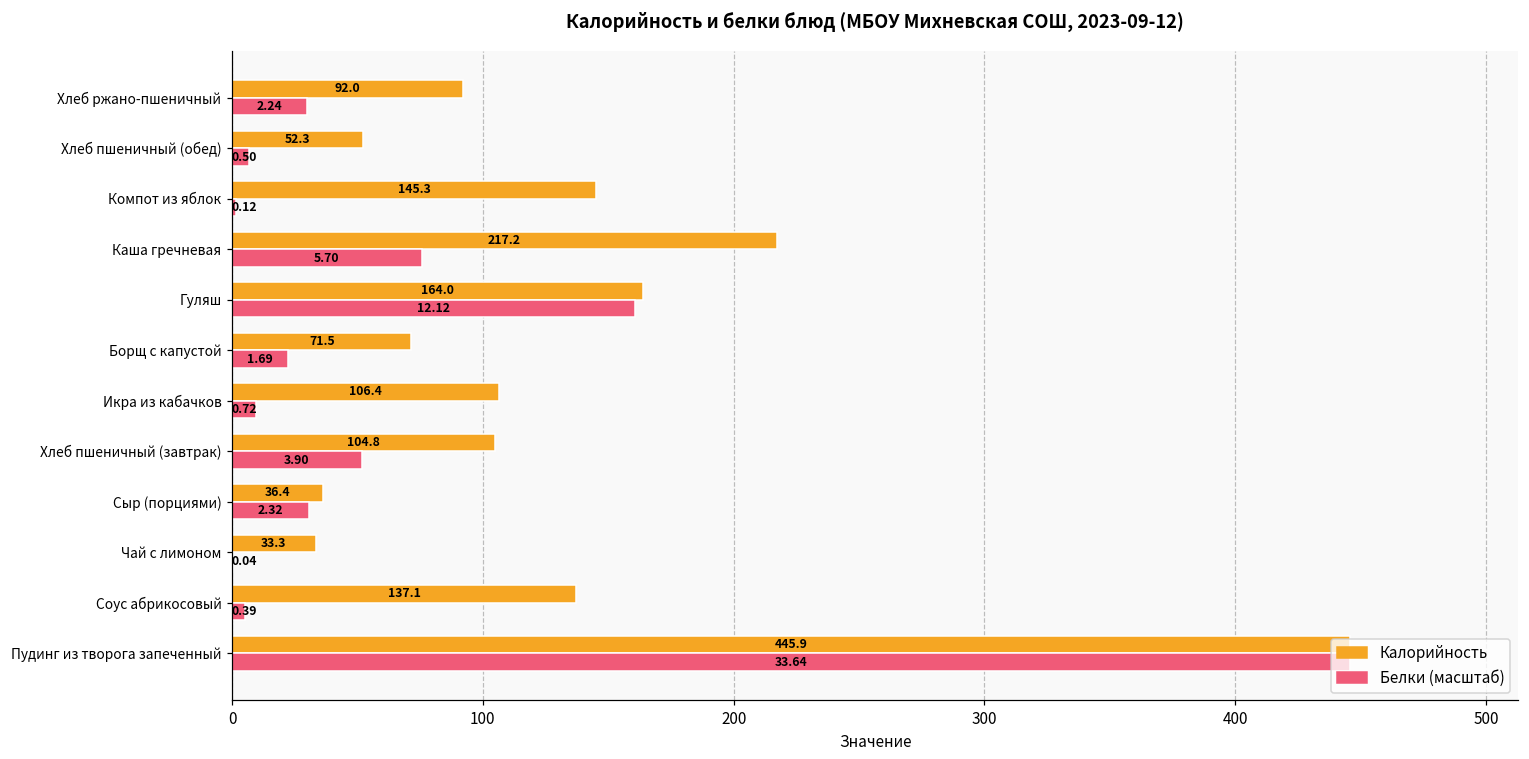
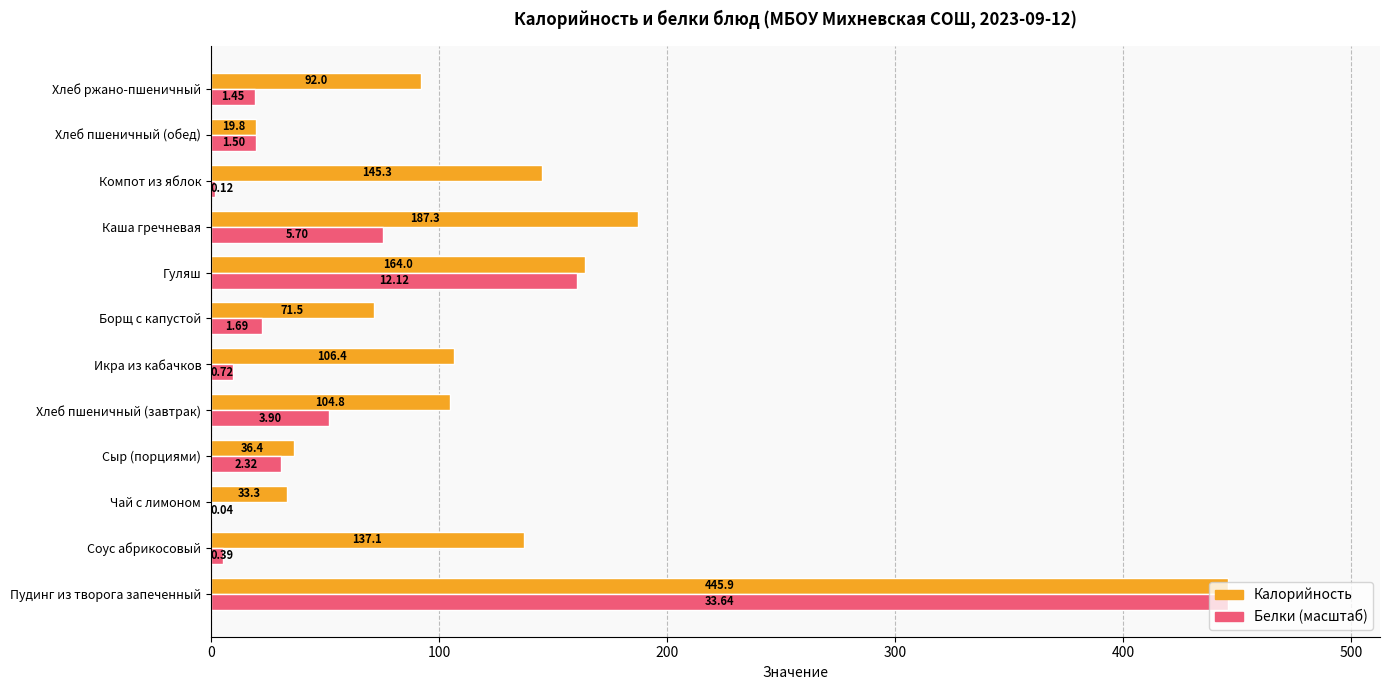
Белки (масштаб), Хлеб ржано-пшеничный: 2.24 -> 1.45
Калорийность, Хлеб пшеничный (обед): 52.3 -> 19.8
Белки (масштаб), Хлеб пшеничный (обед): 0.50 -> 1.50
Калорийность, Каша гречневая: 217.2 -> 187.3
